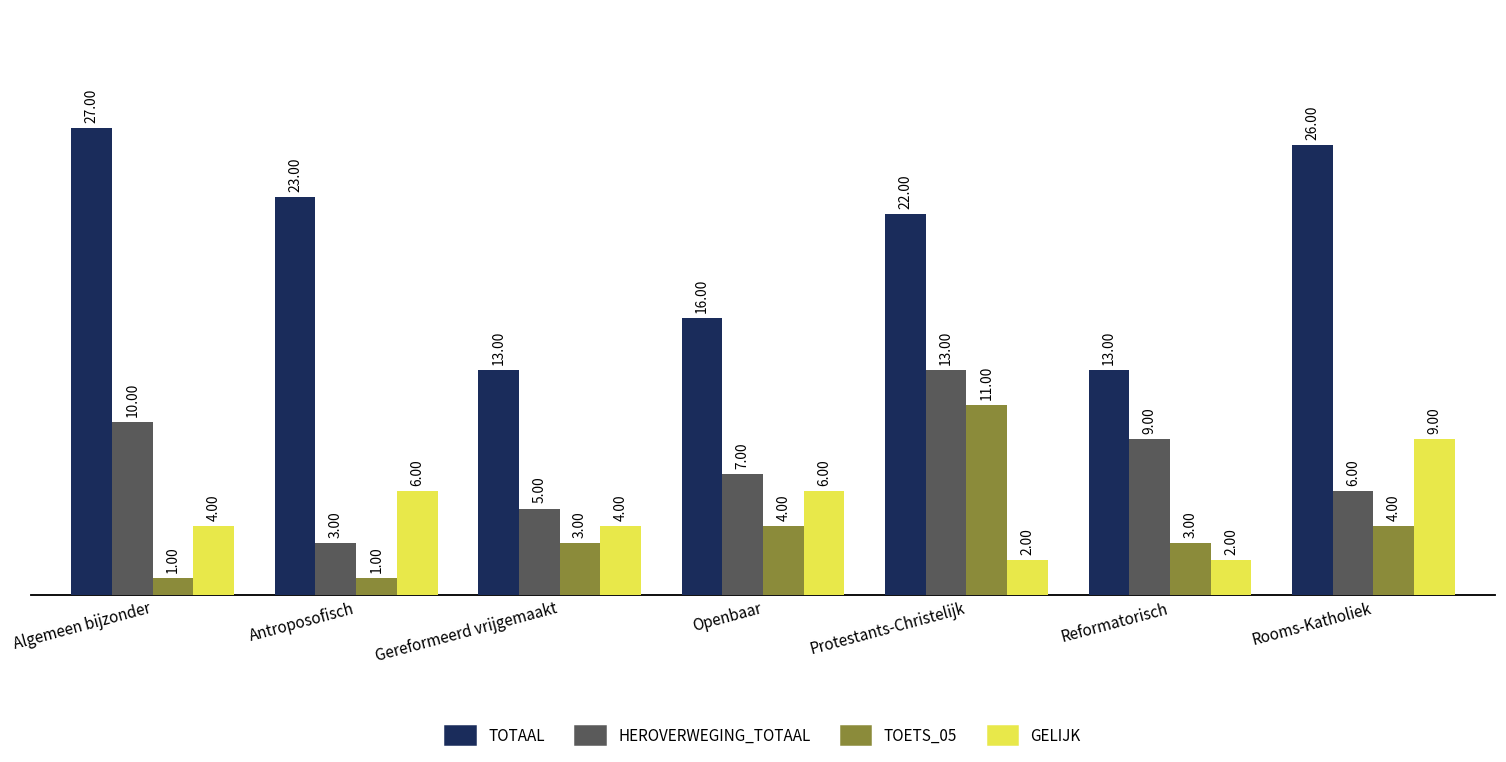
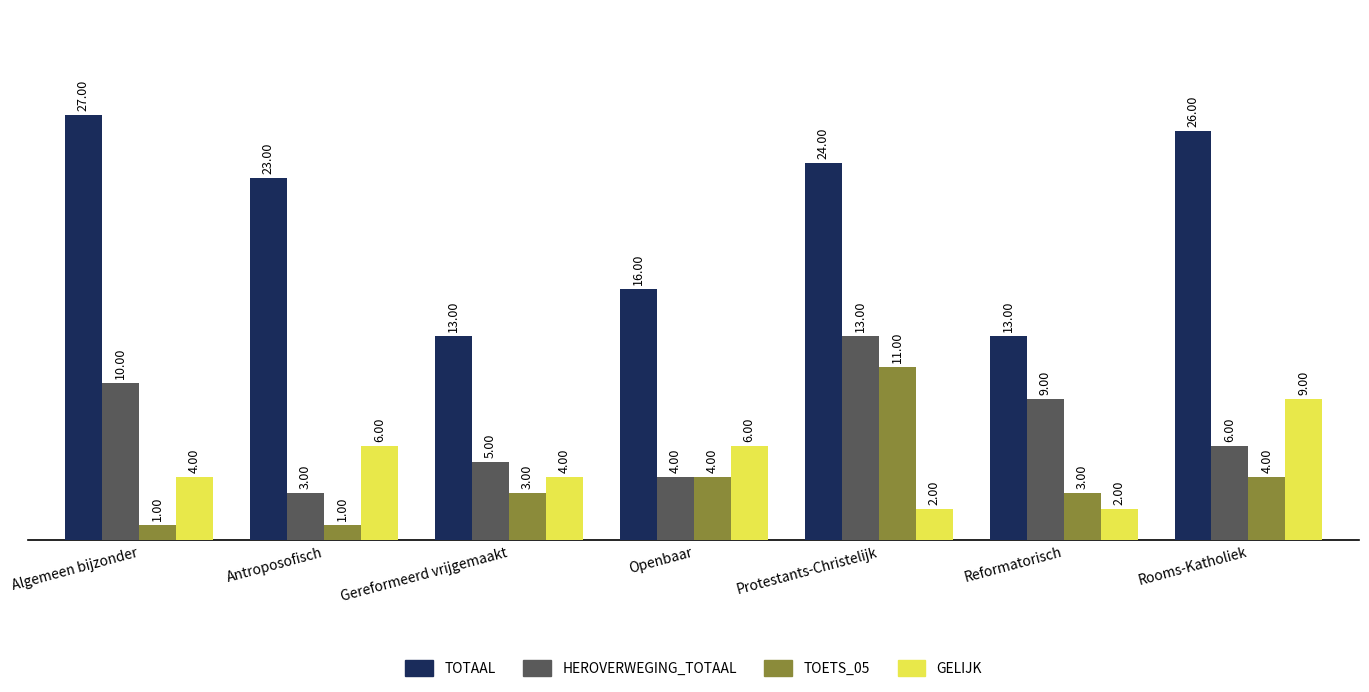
HEROVERWEGING_TOTAAL, Openbaar: 7.00 -> 4.00
TOTAAL, Protestants-Christelijk: 22.00 -> 24.00
